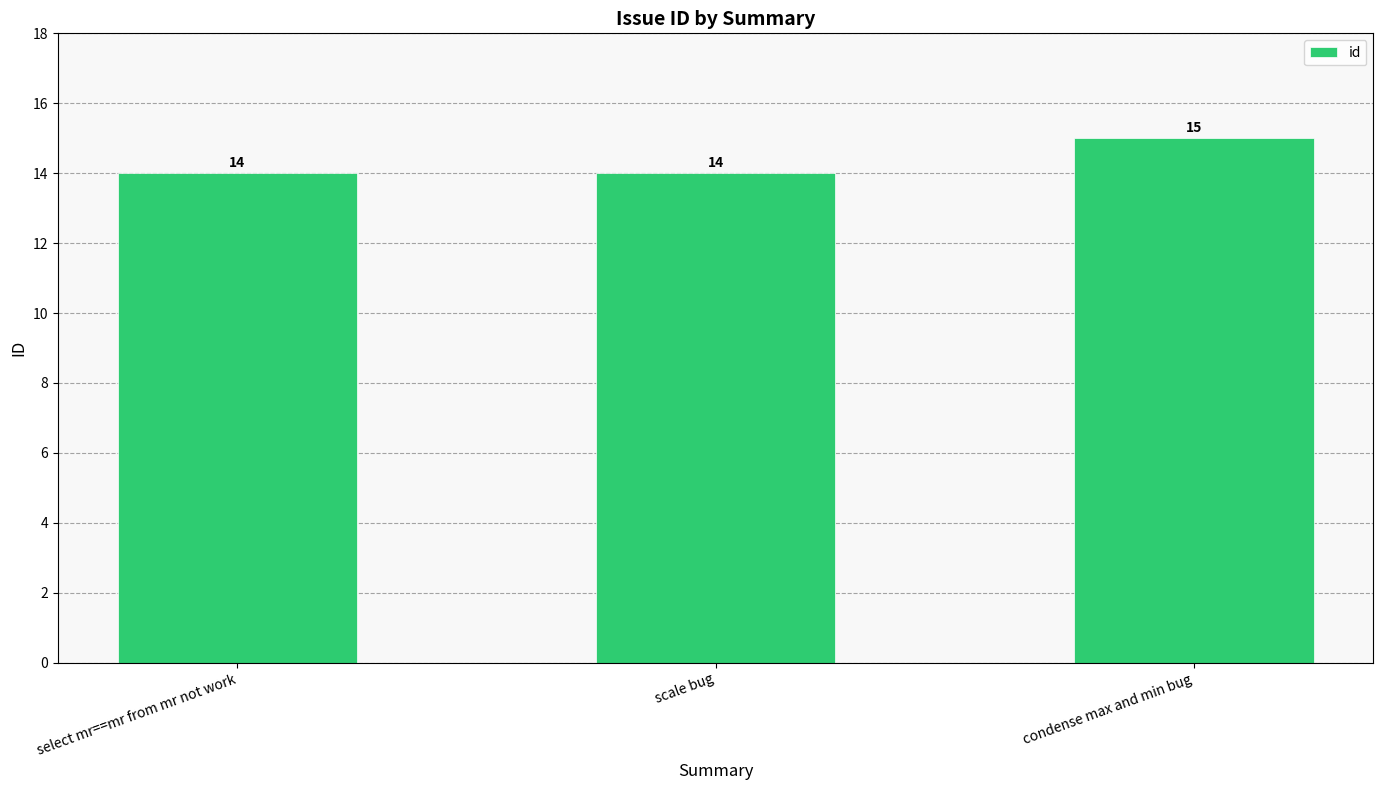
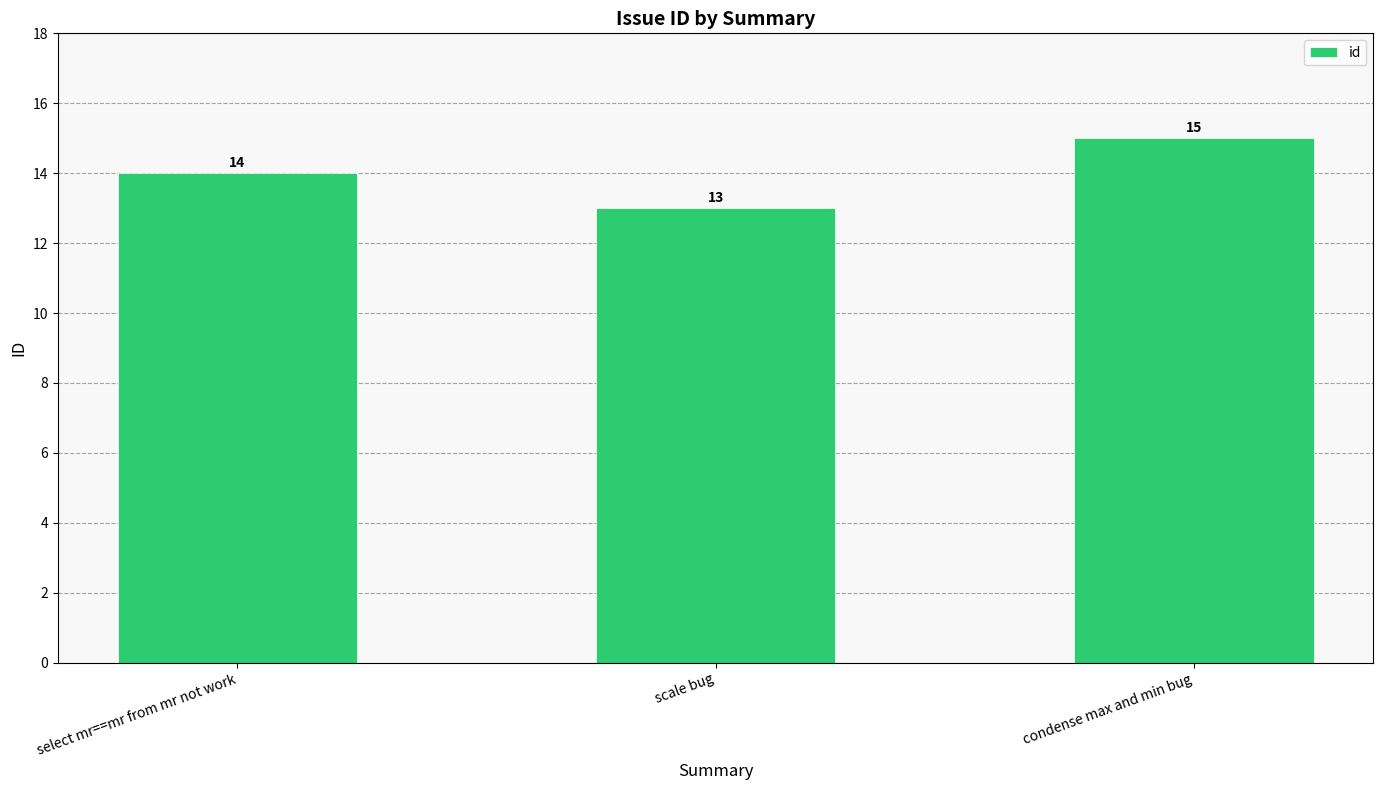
scale bug: 14 -> 13
